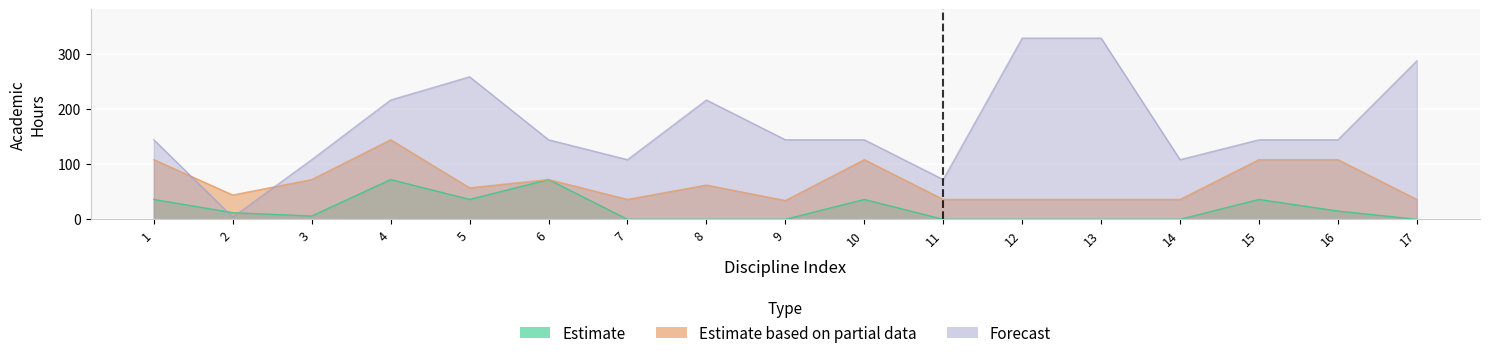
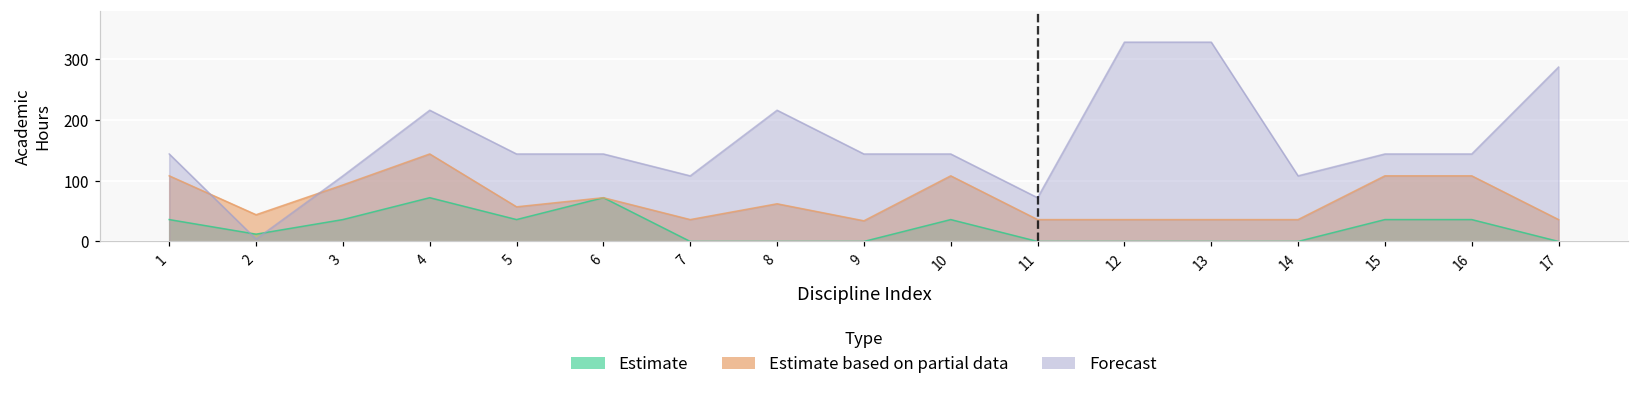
Estimate, 3: 10 -> 40
Estimate based on partial data, 3: 70 -> 90
Forecast, 5: 260 -> 140
Estimate, 16: 20 -> 40
